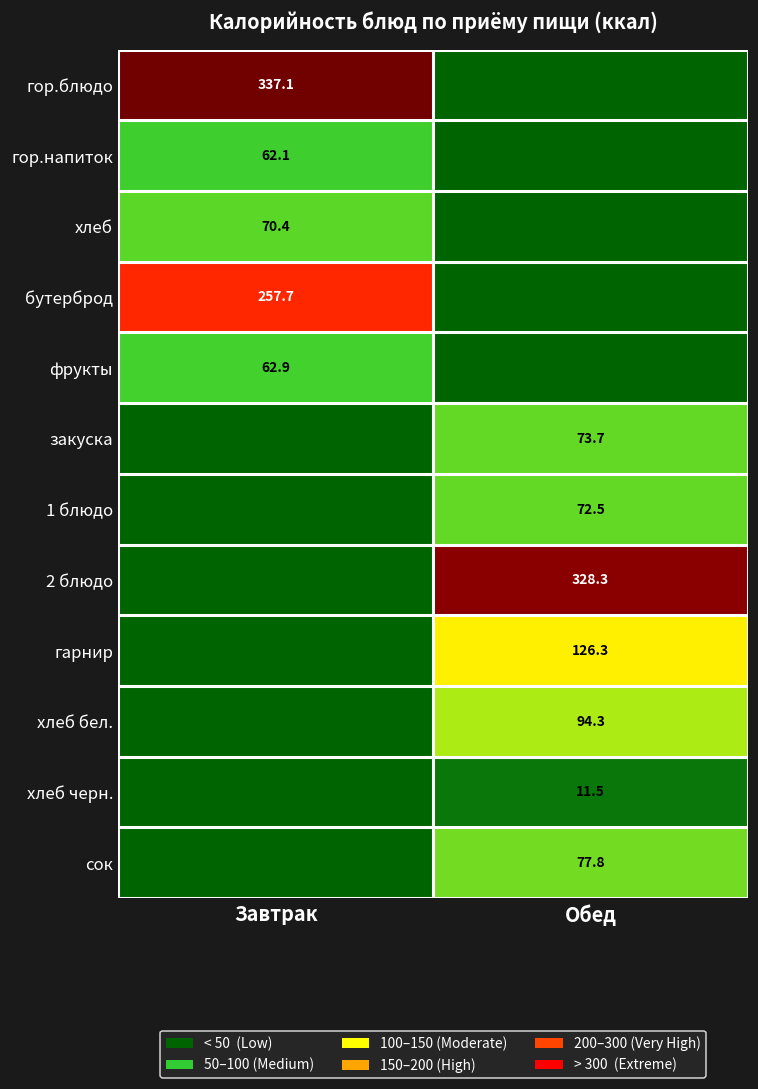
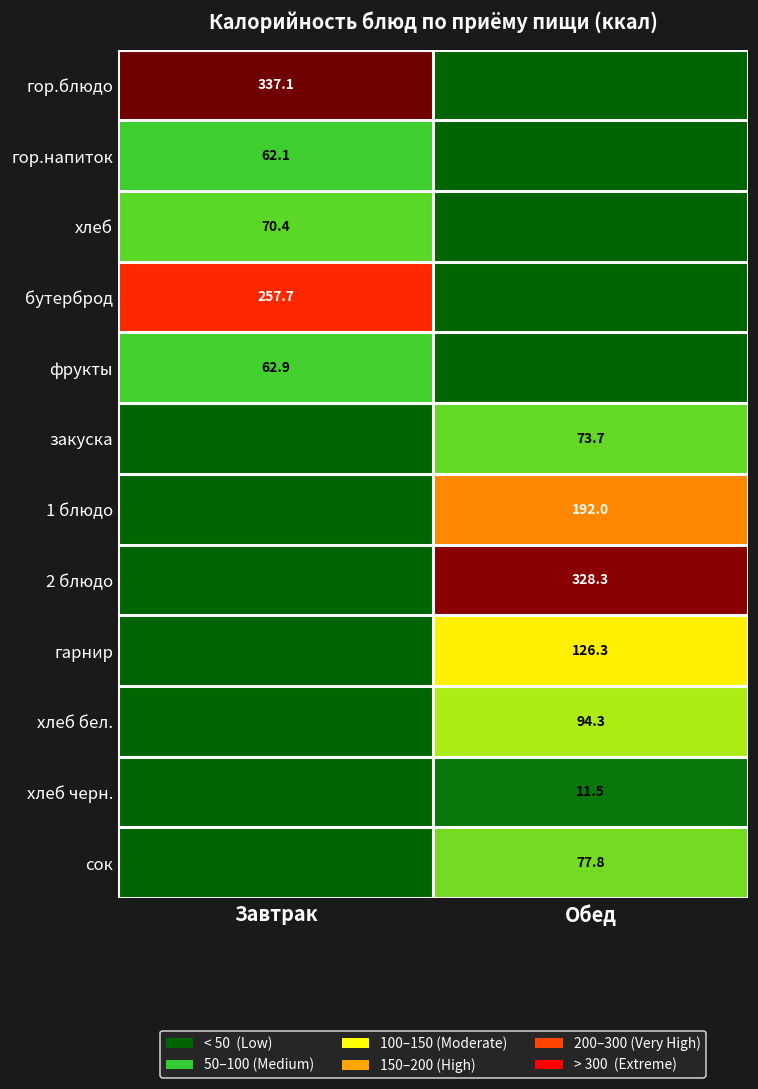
1 блюдо, Обед: 72.5 -> 192.0
